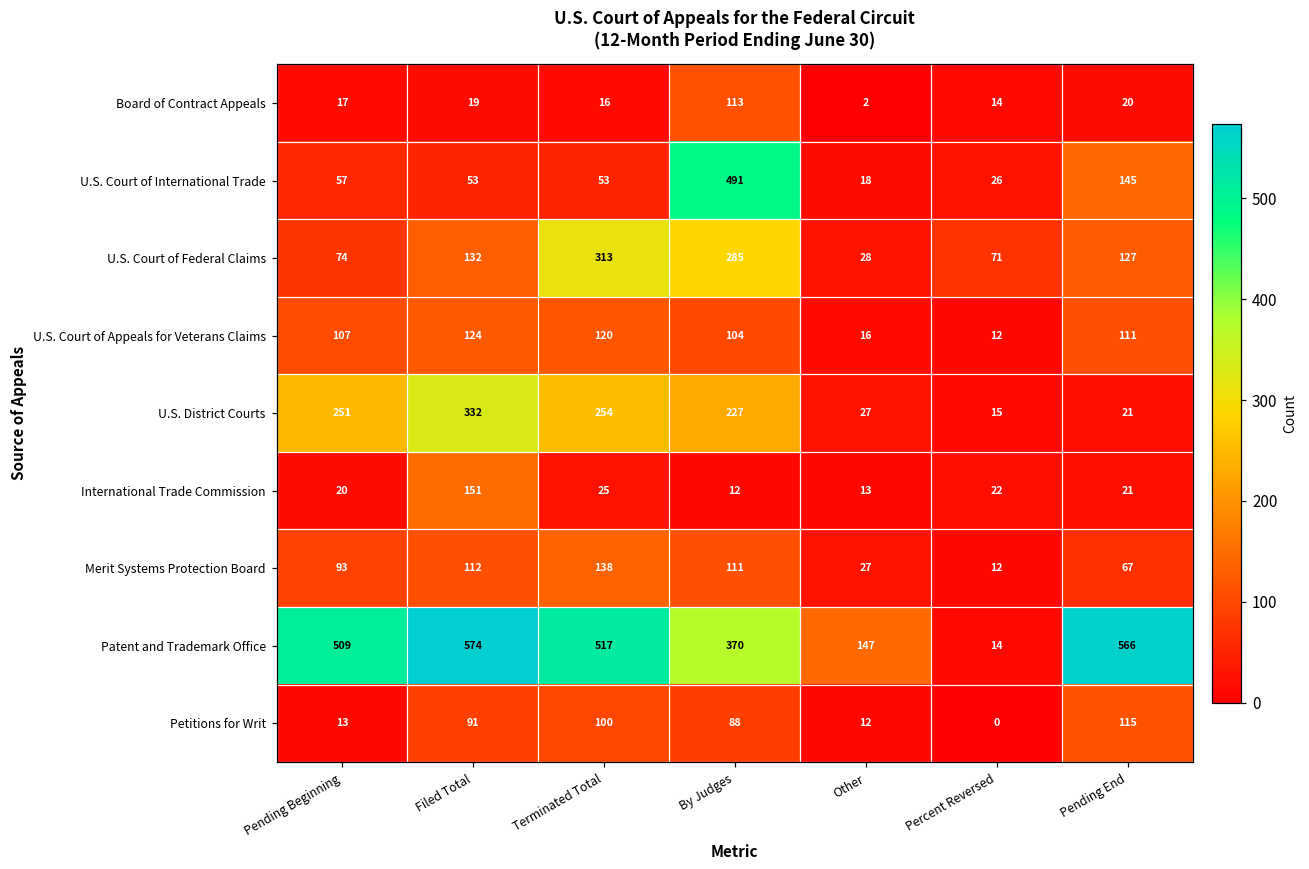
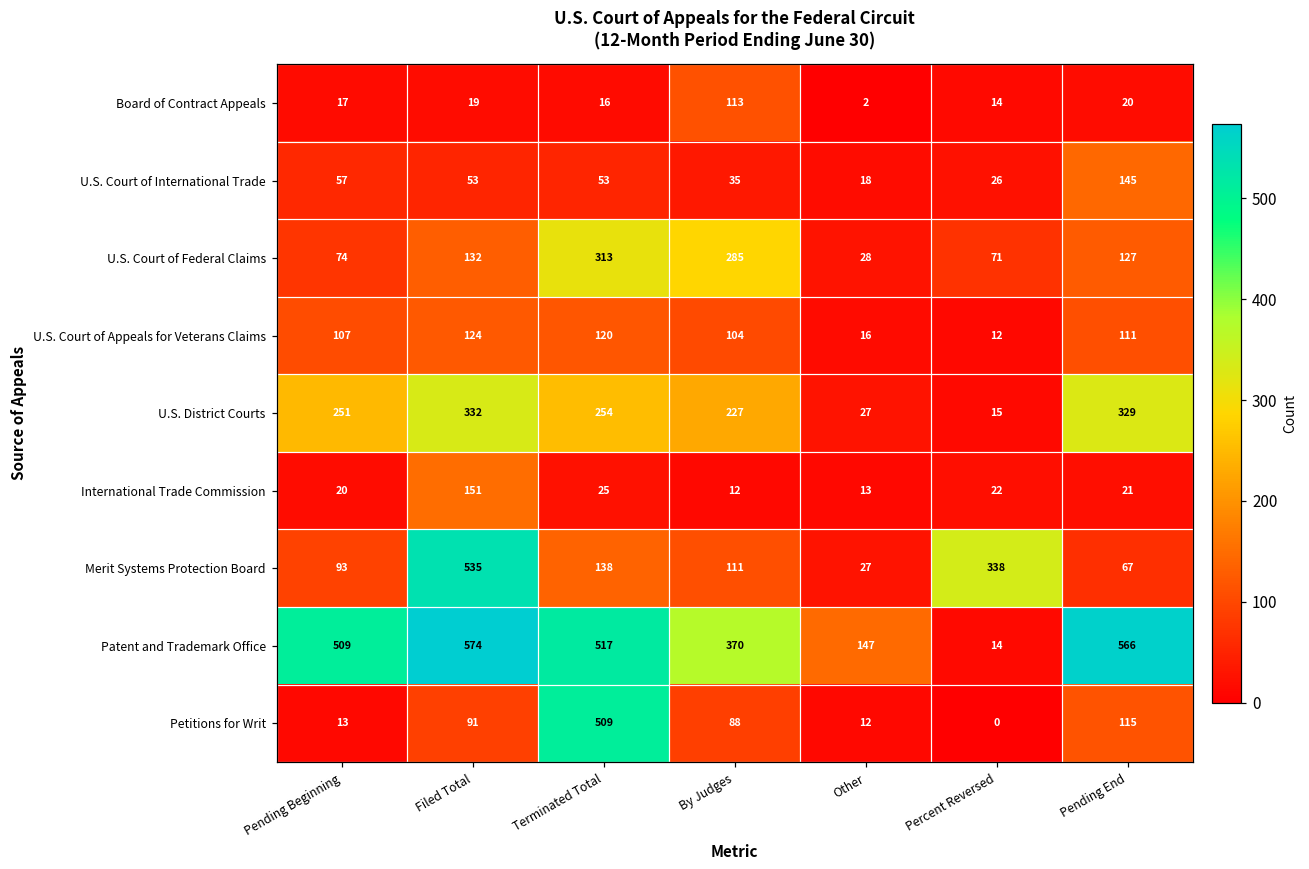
U.S. Court of International Trade, By Judges: 491 -> 35
U.S. District Courts, Pending End: 21 -> 329
Merit Systems Protection Board, Filed Total: 112 -> 535
Merit Systems Protection Board, Percent Reversed: 12 -> 338
Petitions for Writ, Terminated Total: 100 -> 509
